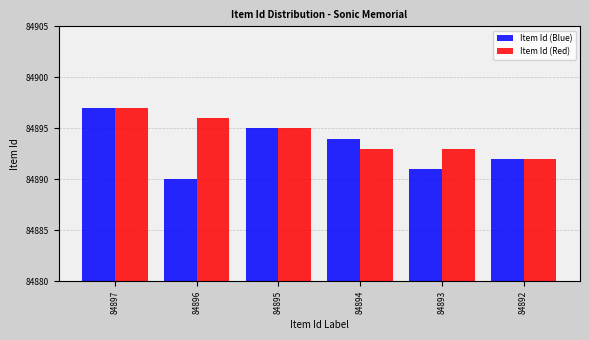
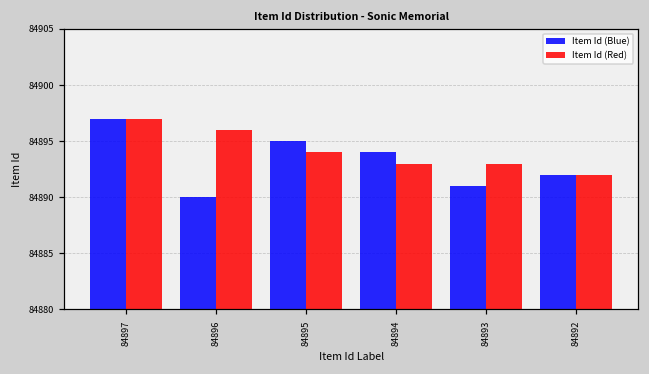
Item Id (Red), 84895: 84895 -> 84894
